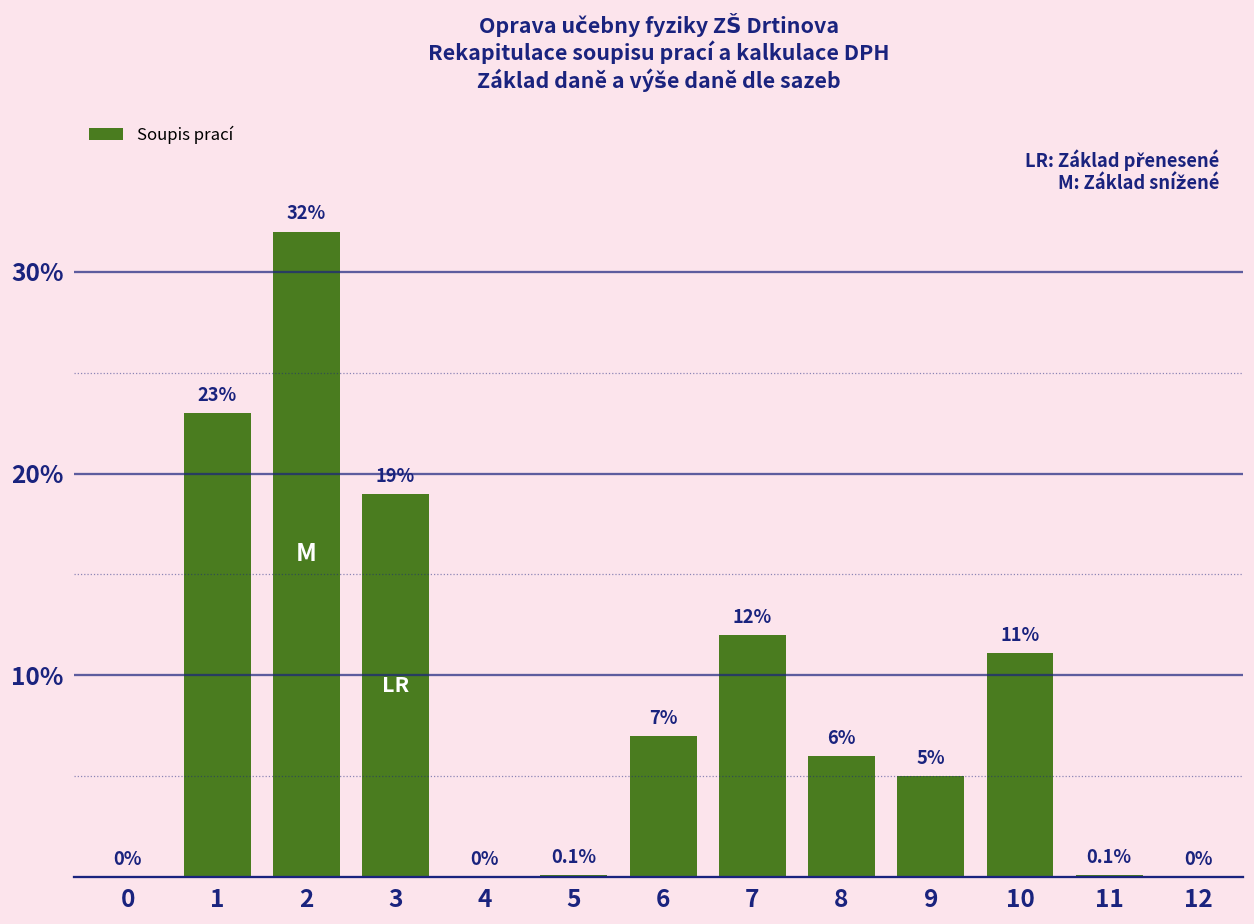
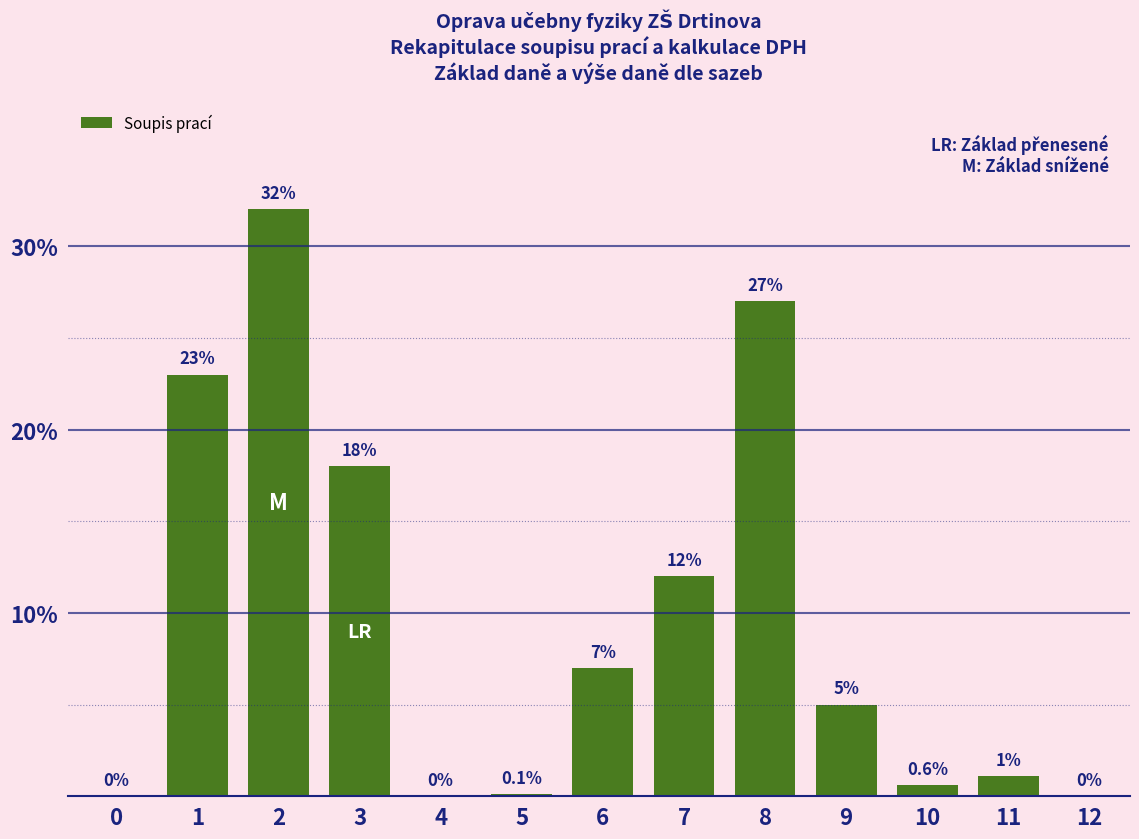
3: 19% -> 18%
8: 6% -> 27%
10: 11% -> 0.6%
11: 0.1% -> 1%
